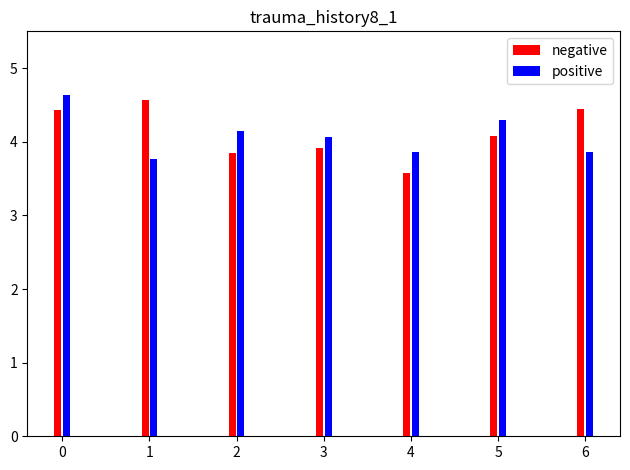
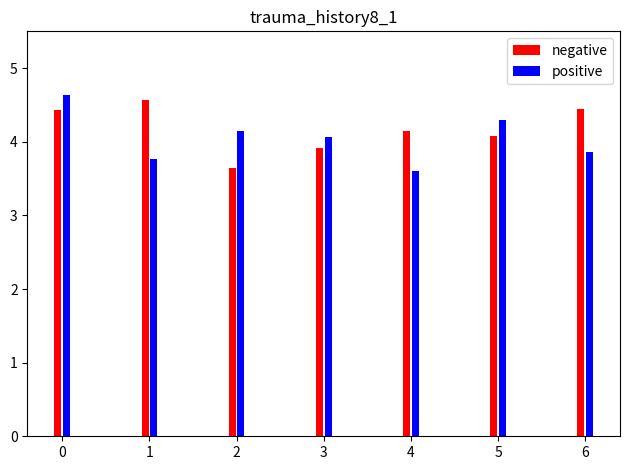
negative, 2: 3.9 -> 3.6
negative, 4: 3.6 -> 4.1
positive, 4: 3.9 -> 3.6
